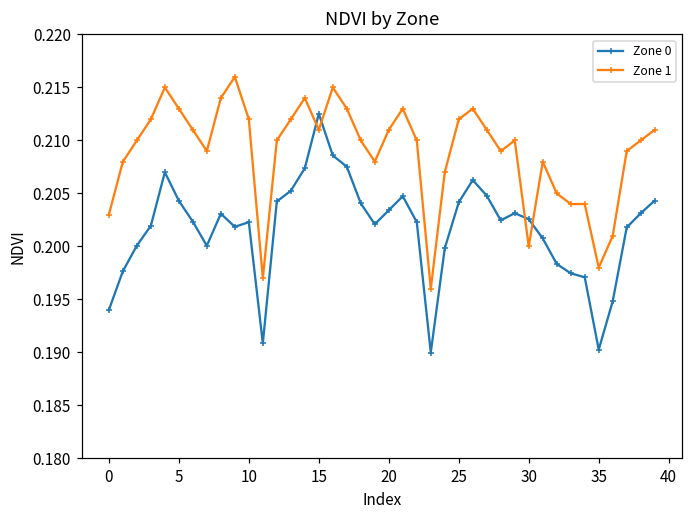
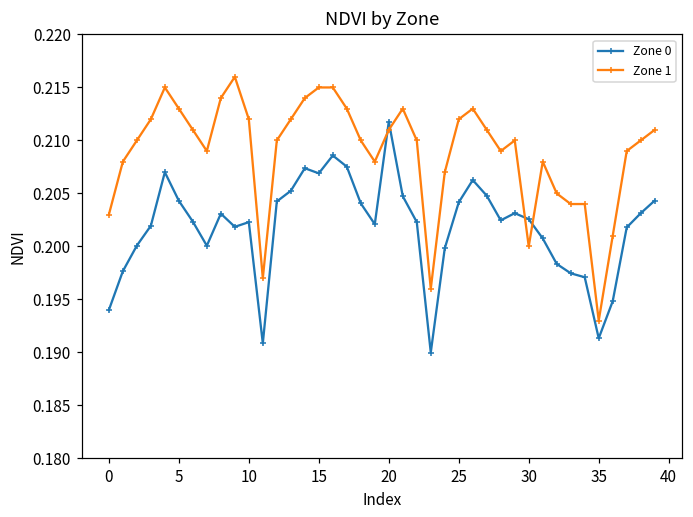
Zone 0, 15: 0.213 -> 0.207
Zone 1, 15: 0.211 -> 0.215
Zone 0, 20: 0.203 -> 0.212
Zone 0, 35: 0.190 -> 0.191
Zone 1, 35: 0.198 -> 0.193
